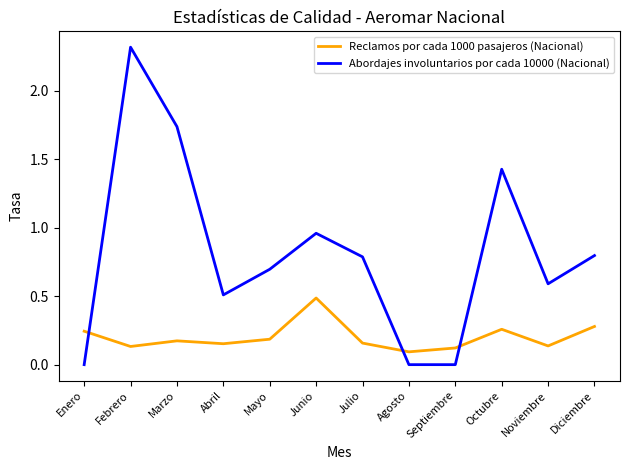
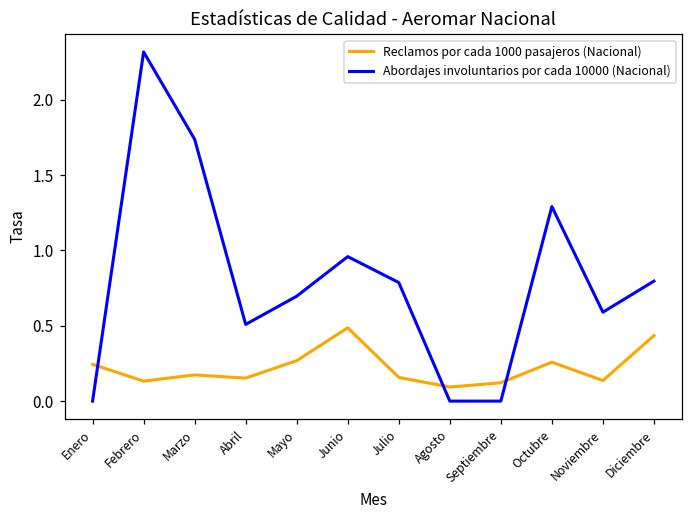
Reclamos por cada 1000 pasajeros (Nacional), Mayo: 0.19 -> 0.27
Abordajes involuntarios por cada 10000 (Nacional), Octubre: 1.43 -> 1.29
Reclamos por cada 1000 pasajeros (Nacional), Diciembre: 0.28 -> 0.43
